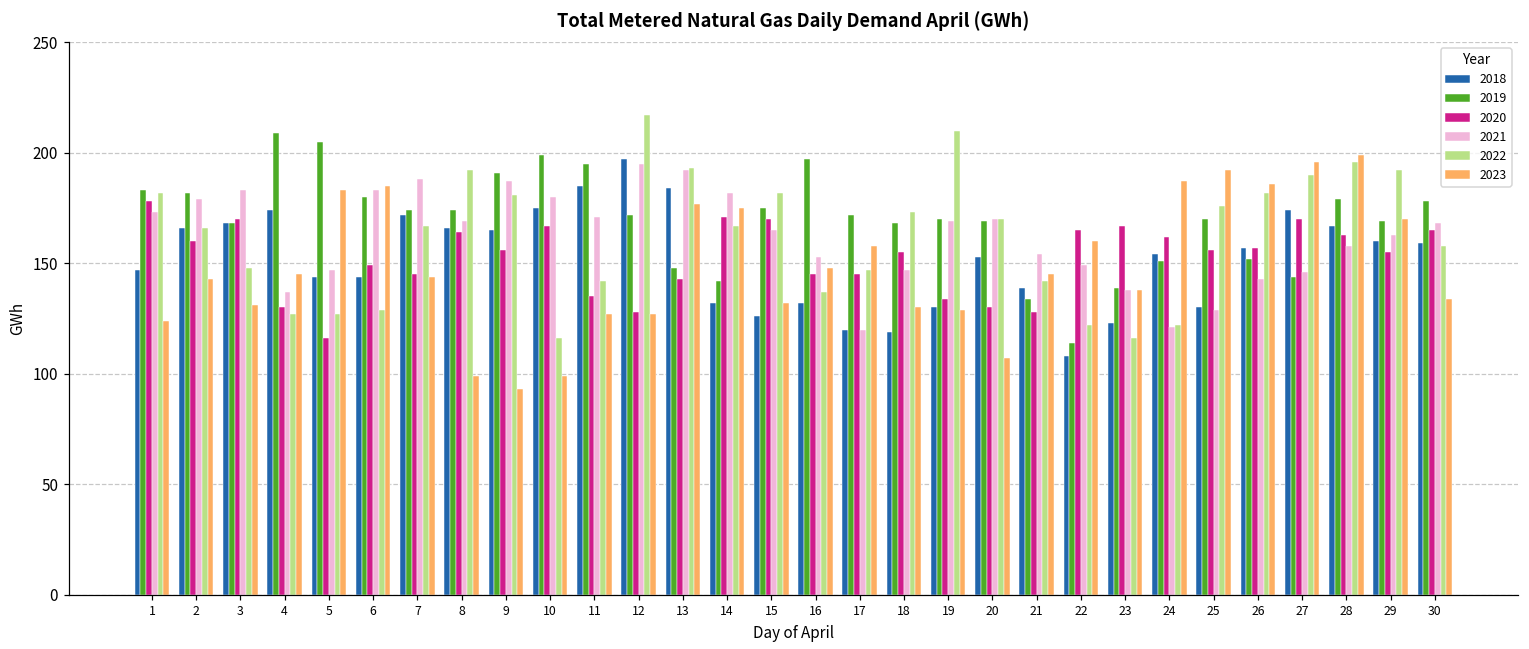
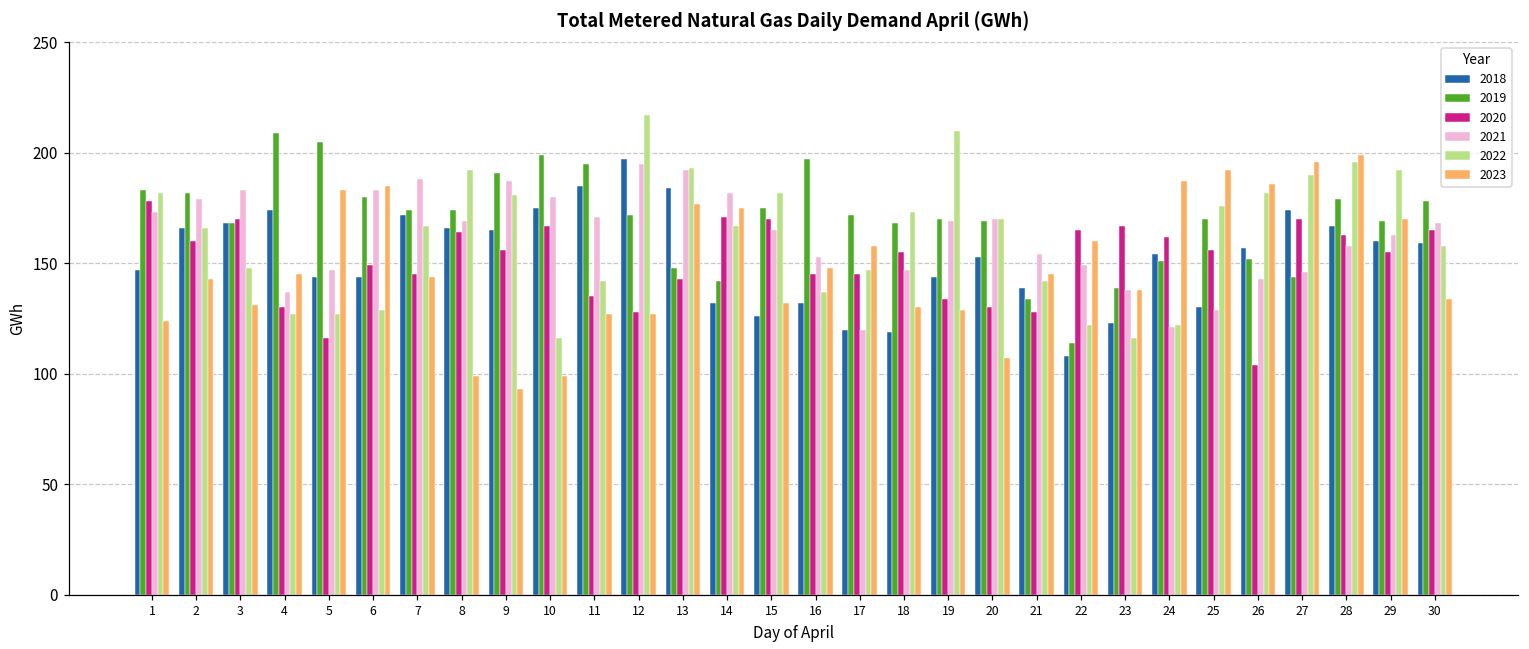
2018, 19: 130 -> 144
2020, 26: 157 -> 104
